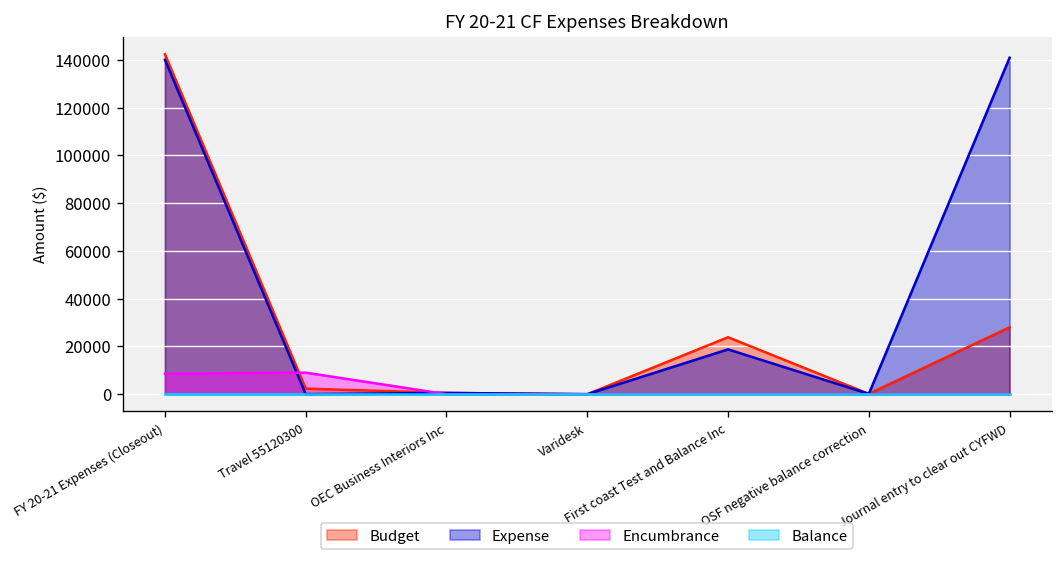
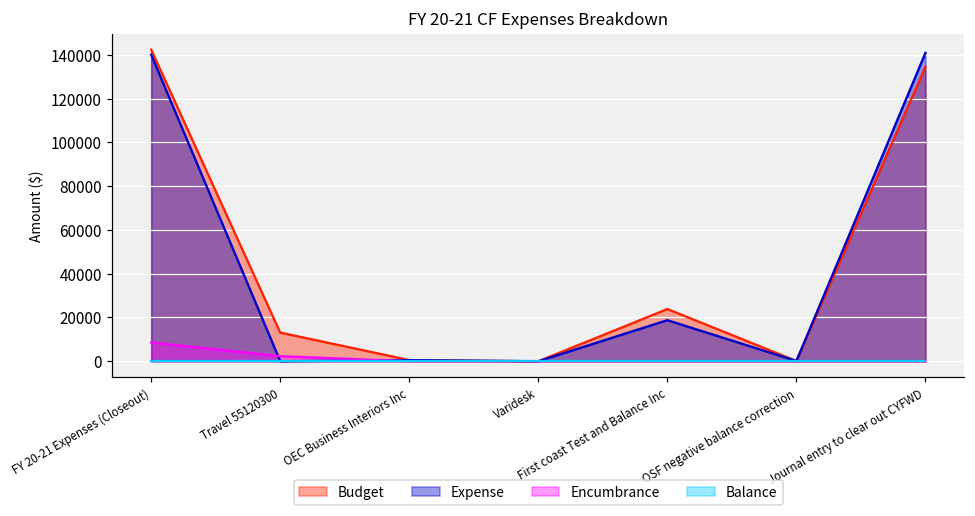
Budget, Travel 55120300: 2000 -> 13000
Encumbrance, Travel 55120300: 9000 -> 2000
Budget, Journal entry to clear out CYFWD: 28000 -> 135000
